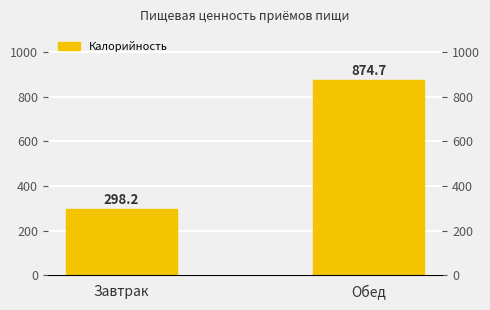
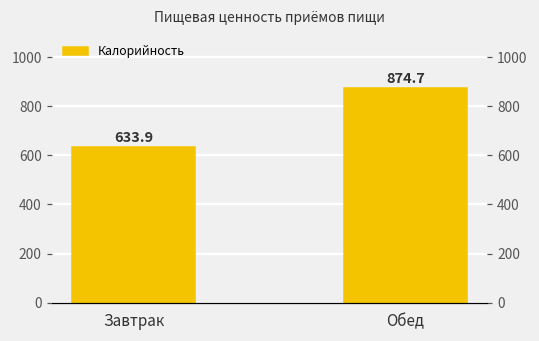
Завтрак: 298.2 -> 633.9
